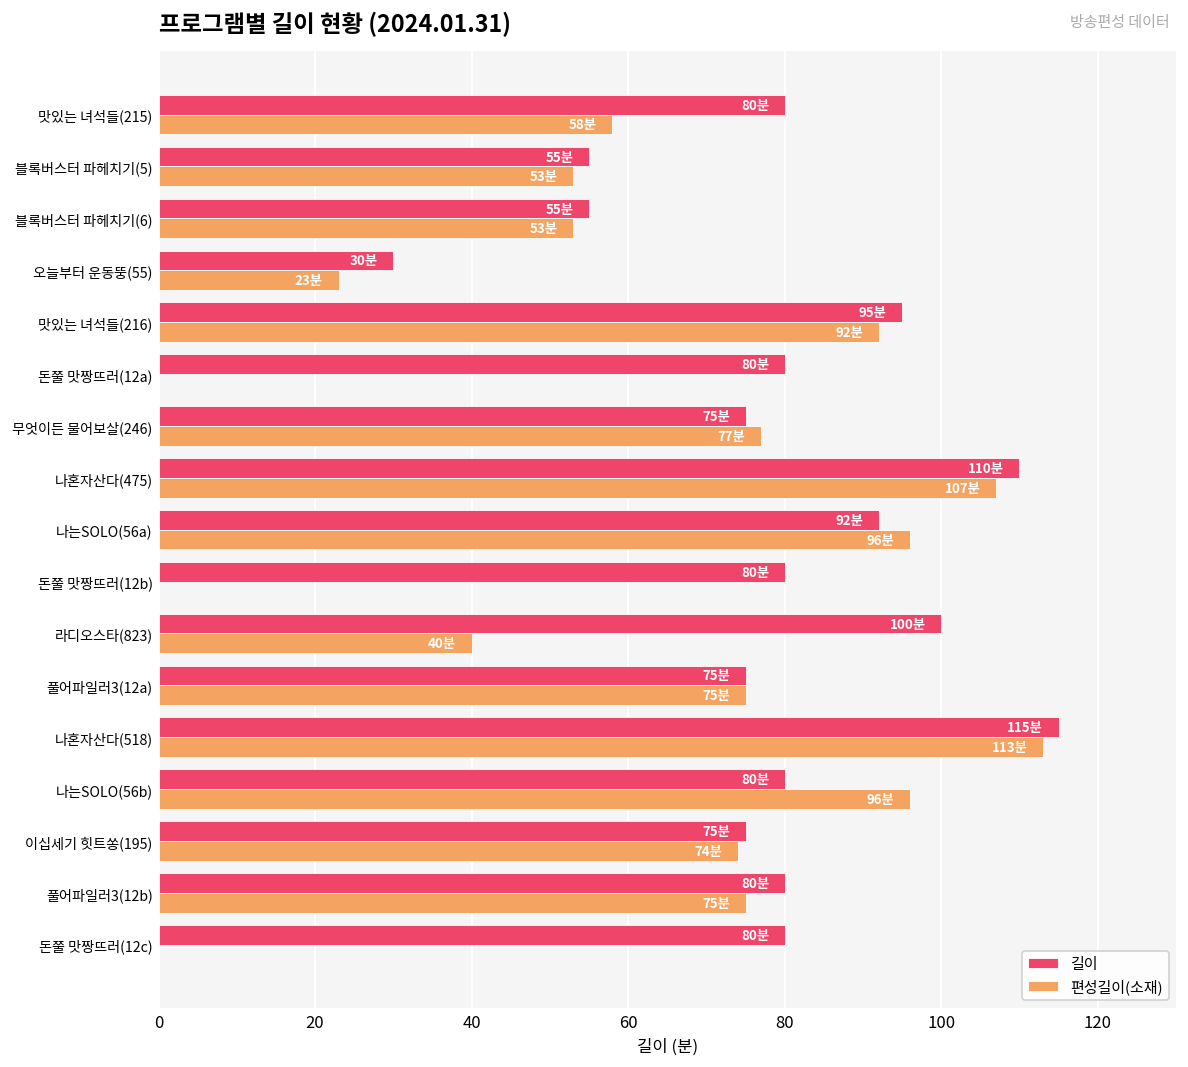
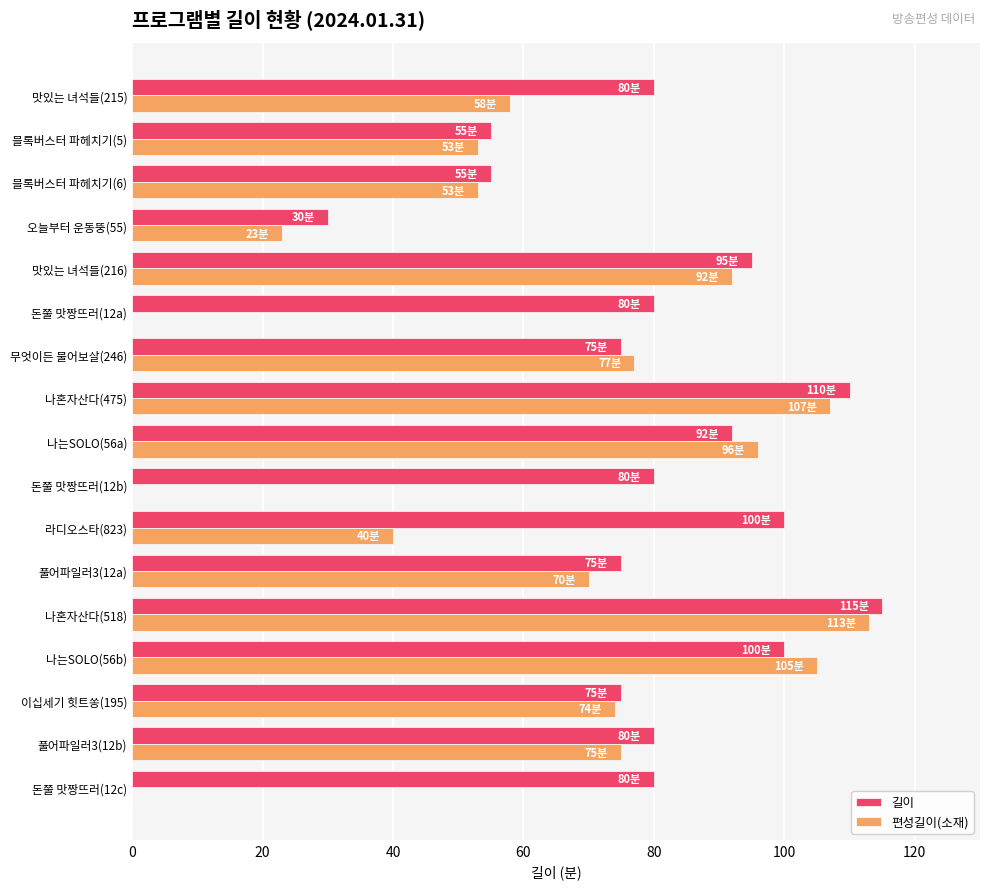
편성길이(소재), 풀어파일러3(12a): 75분 -> 70분
길이, 나는SOLO(56b): 80분 -> 100분
편성길이(소재), 나는SOLO(56b): 96분 -> 105분
